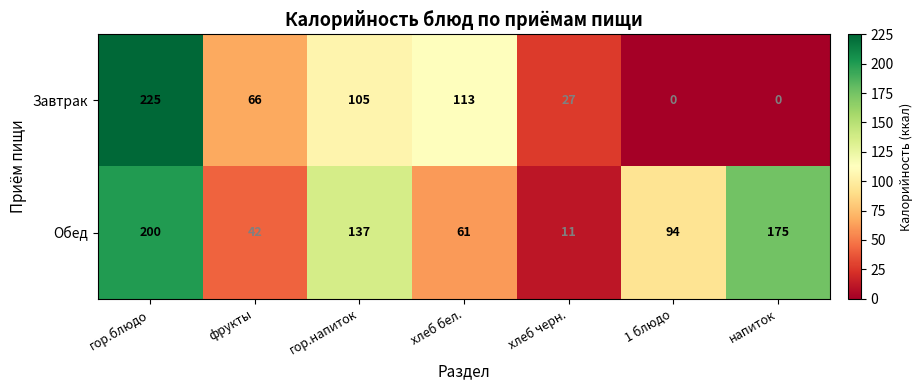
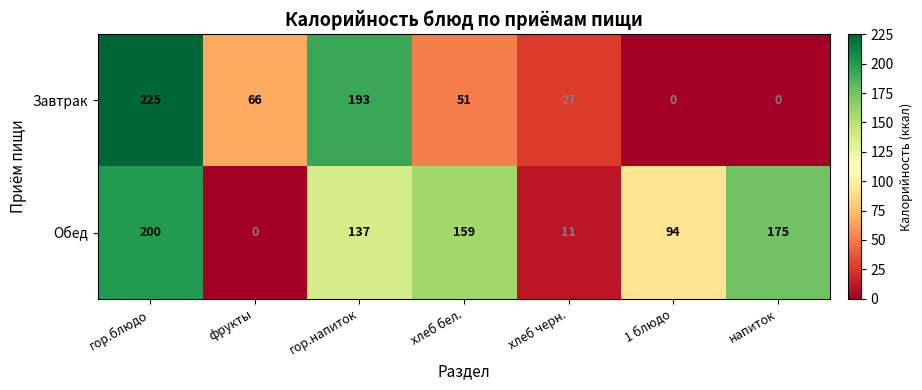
Завтрак, гор.напиток: 105 -> 193
Завтрак, хлеб бел.: 113 -> 51
Обед, фрукты: 42 -> 0
Обед, хлеб бел.: 61 -> 159
